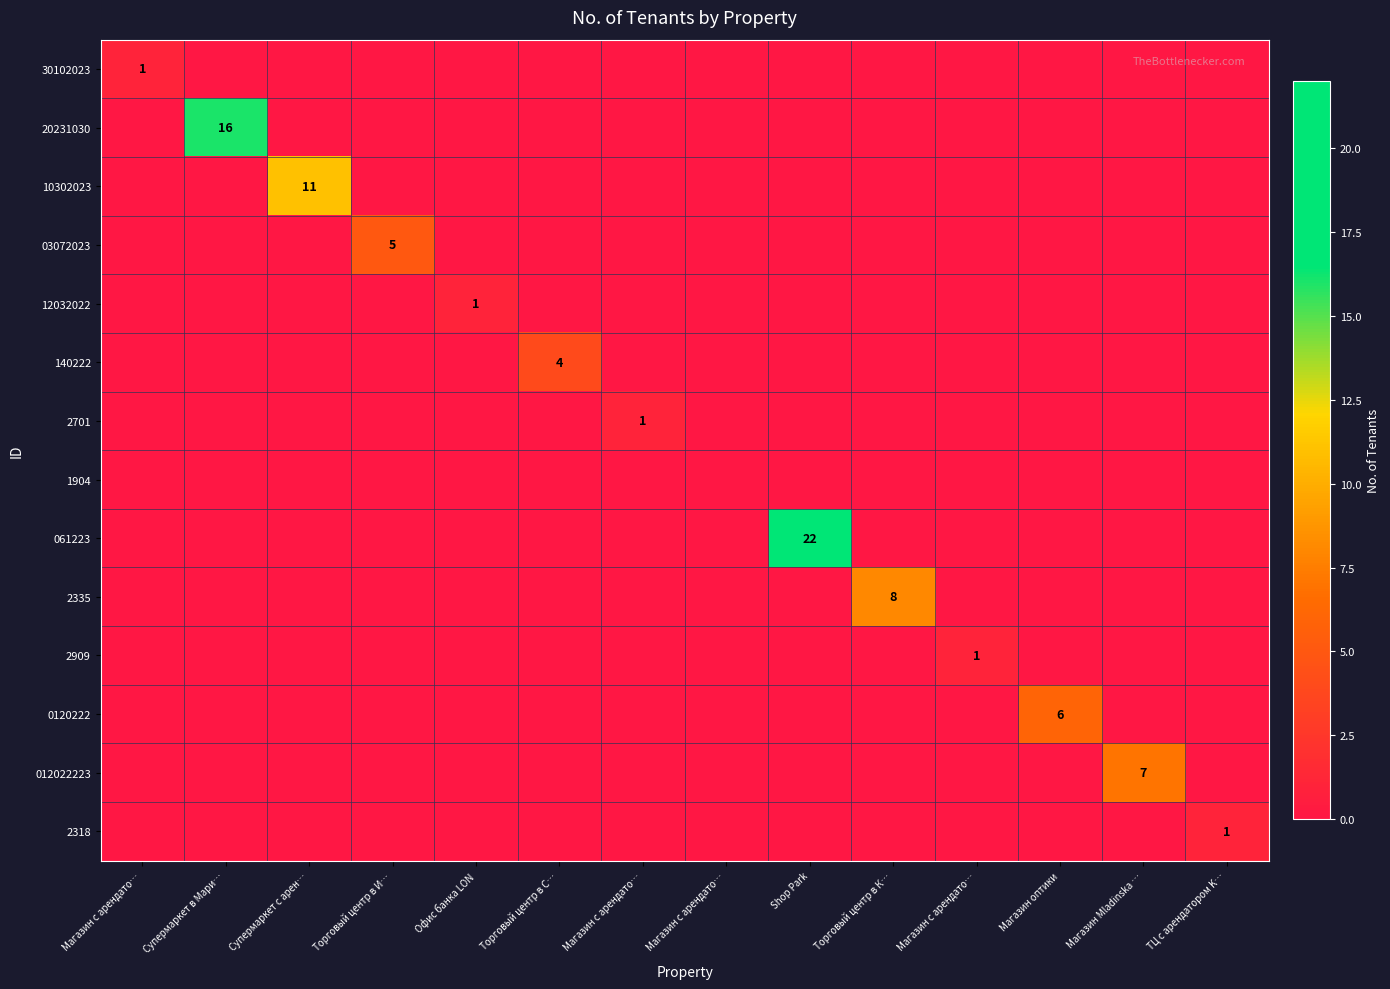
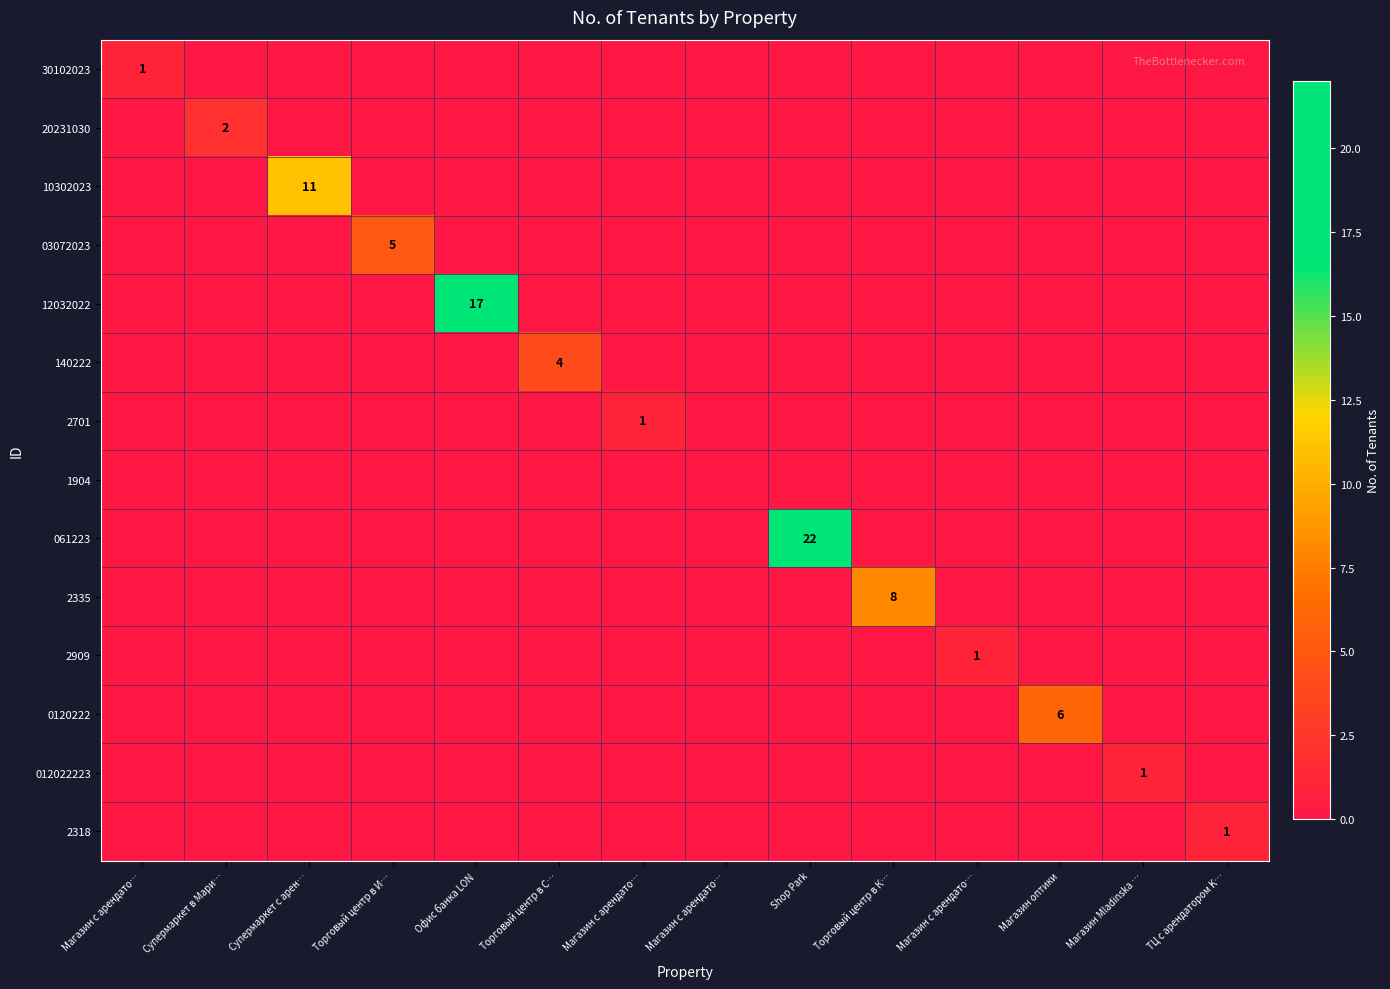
20231030, Супермаркет в Мари…: 16 -> 2
12032022, Офис банка LON: 1 -> 17
012022223, Магазин Mladinska …: 7 -> 1
